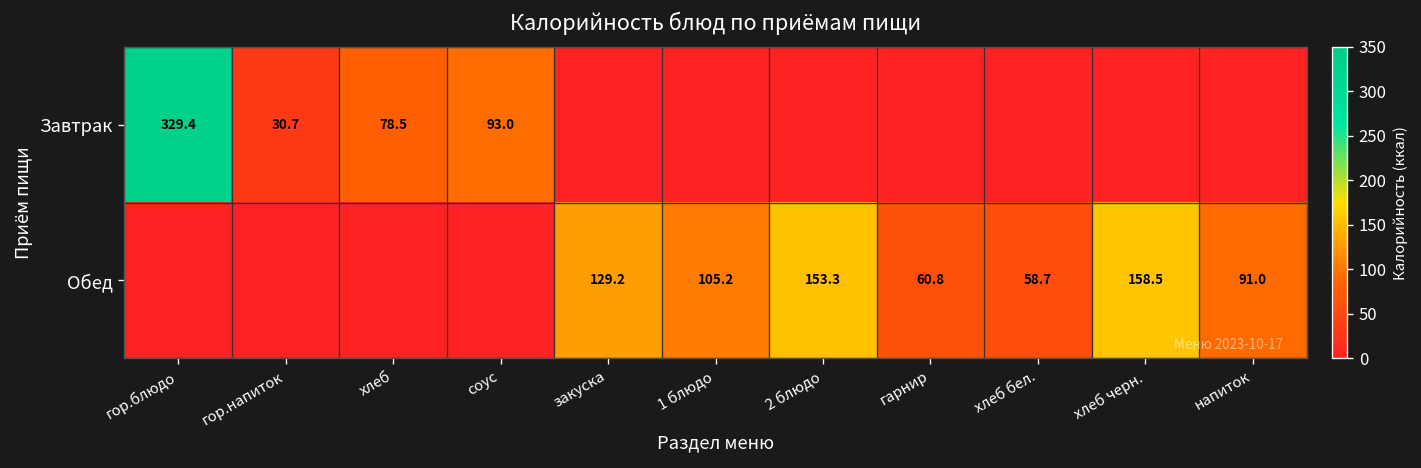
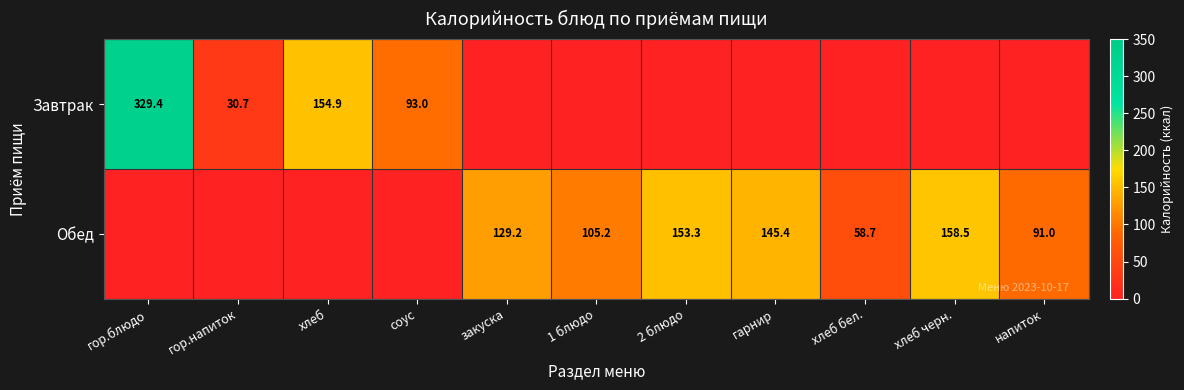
Завтрак, хлеб: 78.5 -> 154.9
Обед, гарнир: 60.8 -> 145.4
